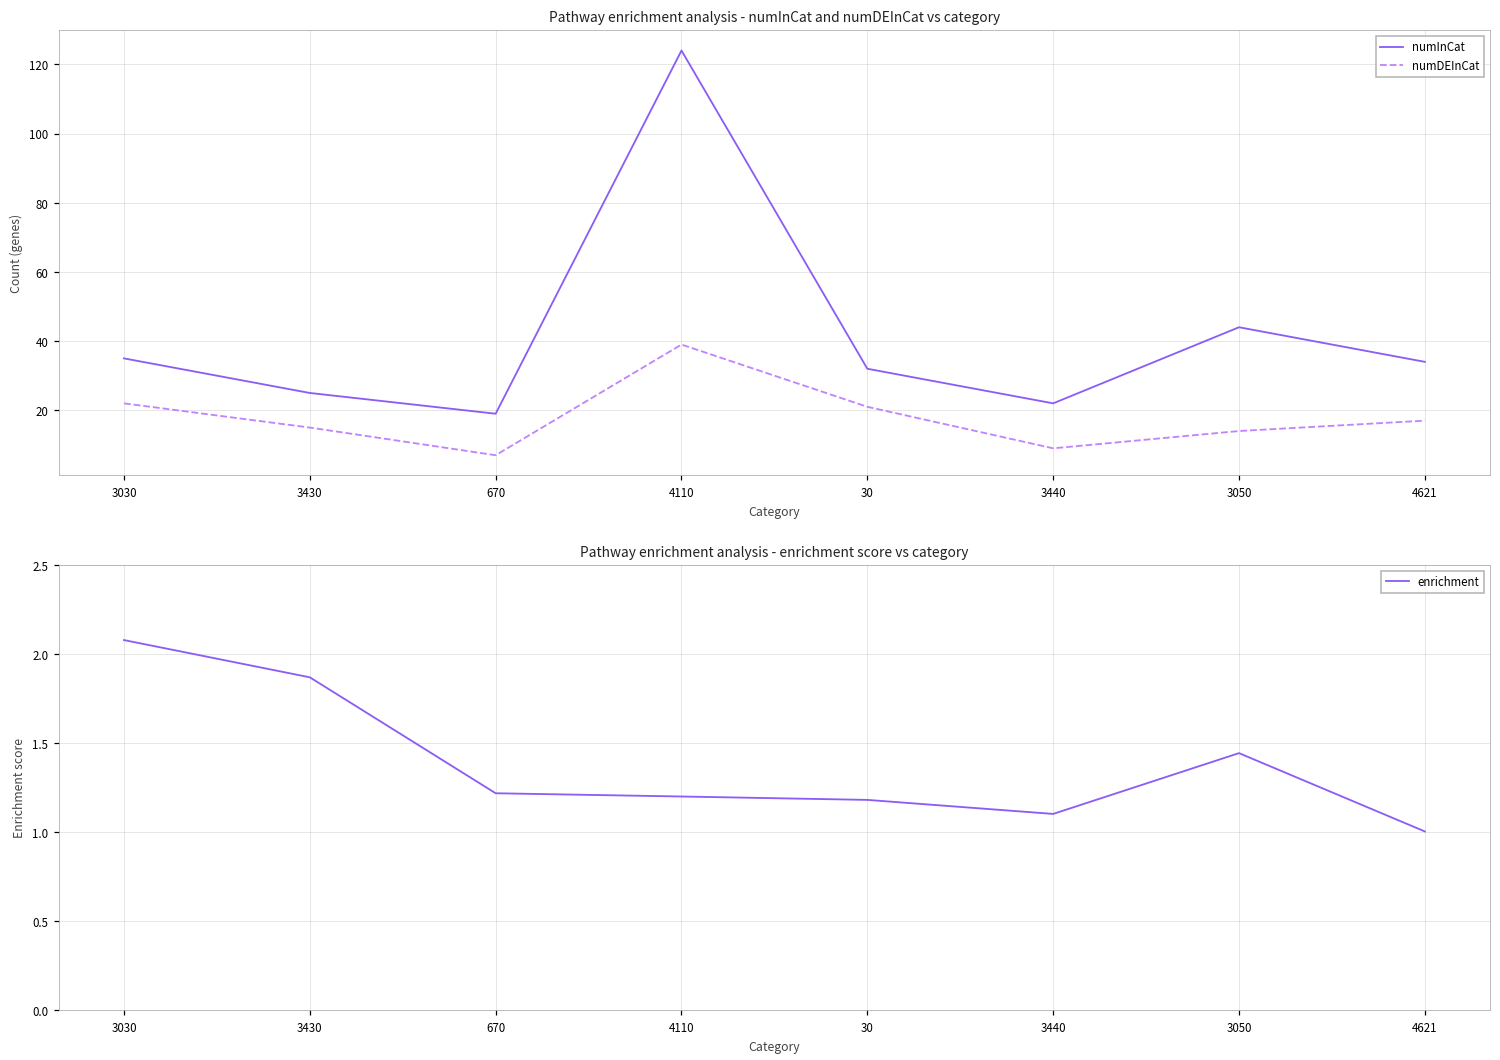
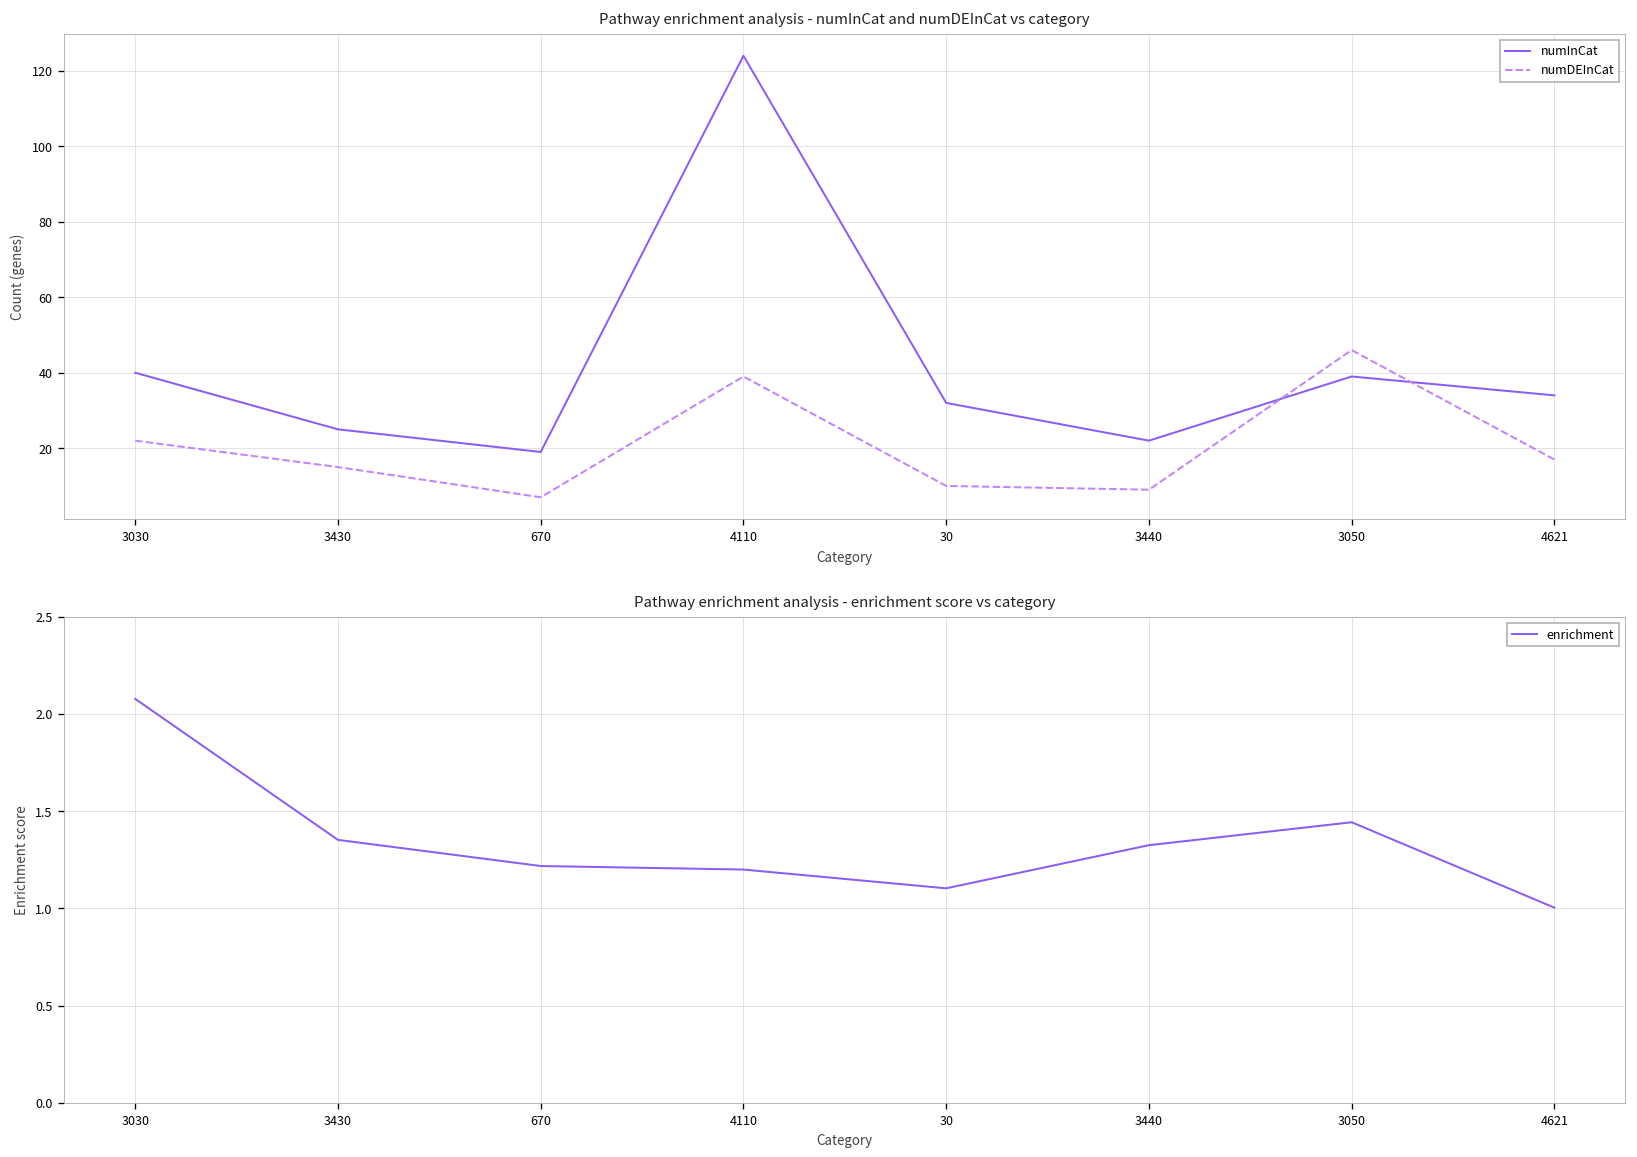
Pathway enrichment analysis - numInCat and numDEInCat vs category, numInCat, 3030: 35 -> 40
Pathway enrichment analysis - numInCat and numDEInCat vs category, numDEInCat, 30: 21 -> 10
Pathway enrichment analysis - numInCat and numDEInCat vs category, numInCat, 3050: 44 -> 39
Pathway enrichment analysis - numInCat and numDEInCat vs category, numDEInCat, 3050: 14 -> 46
Pathway enrichment analysis - enrichment score vs category, 3430: 1.87 -> 1.35
Pathway enrichment analysis - enrichment score vs category, 30: 1.18 -> 1.10
Pathway enrichment analysis - enrichment score vs category, 3440: 1.10 -> 1.33
